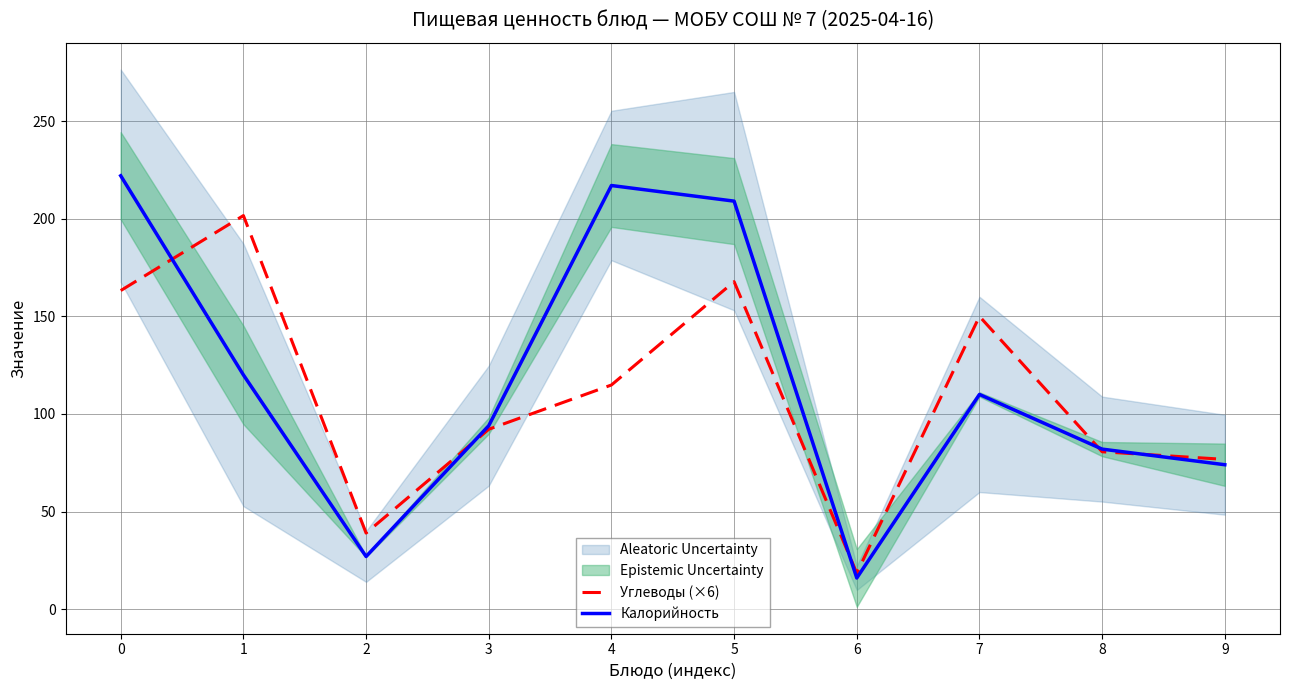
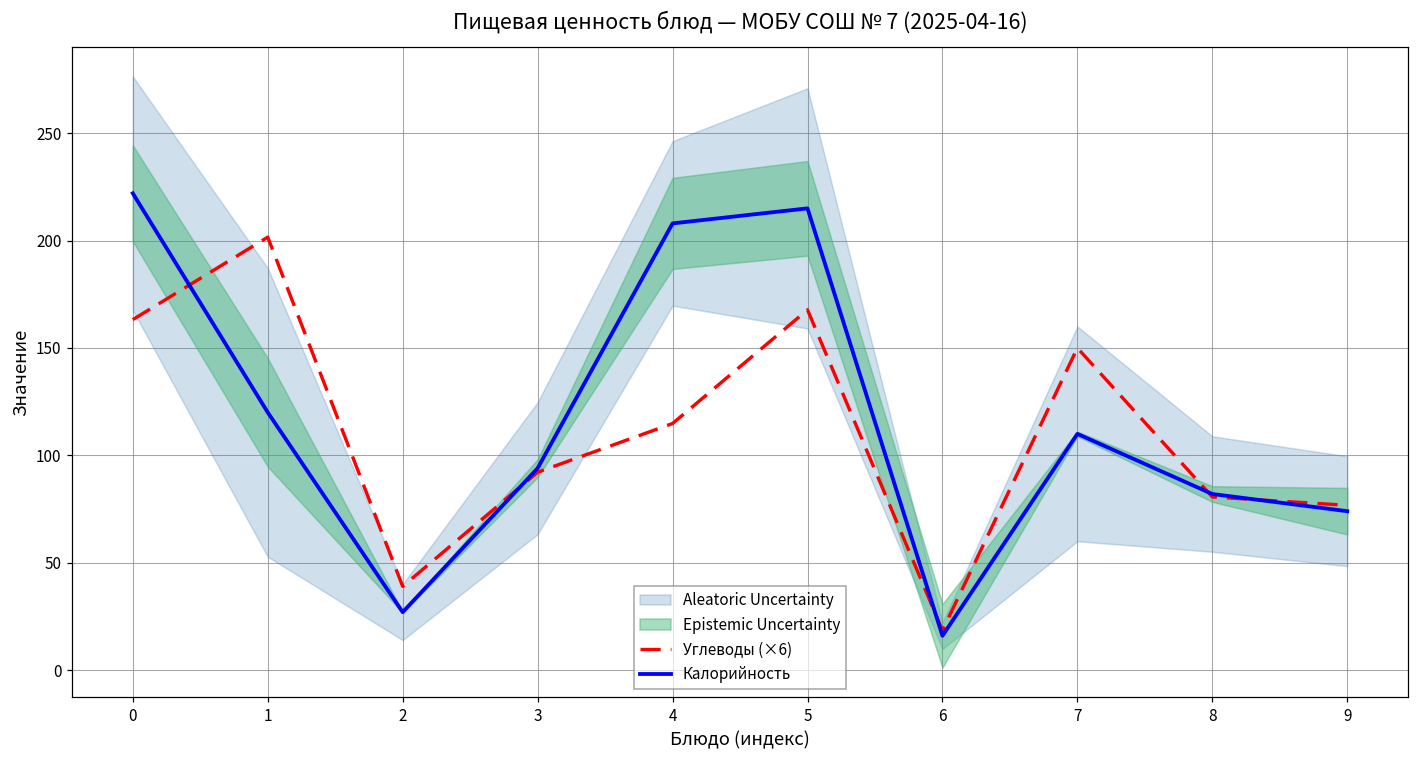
Калорийность, 4: 217 -> 208
Калорийность, 5: 209 -> 215
